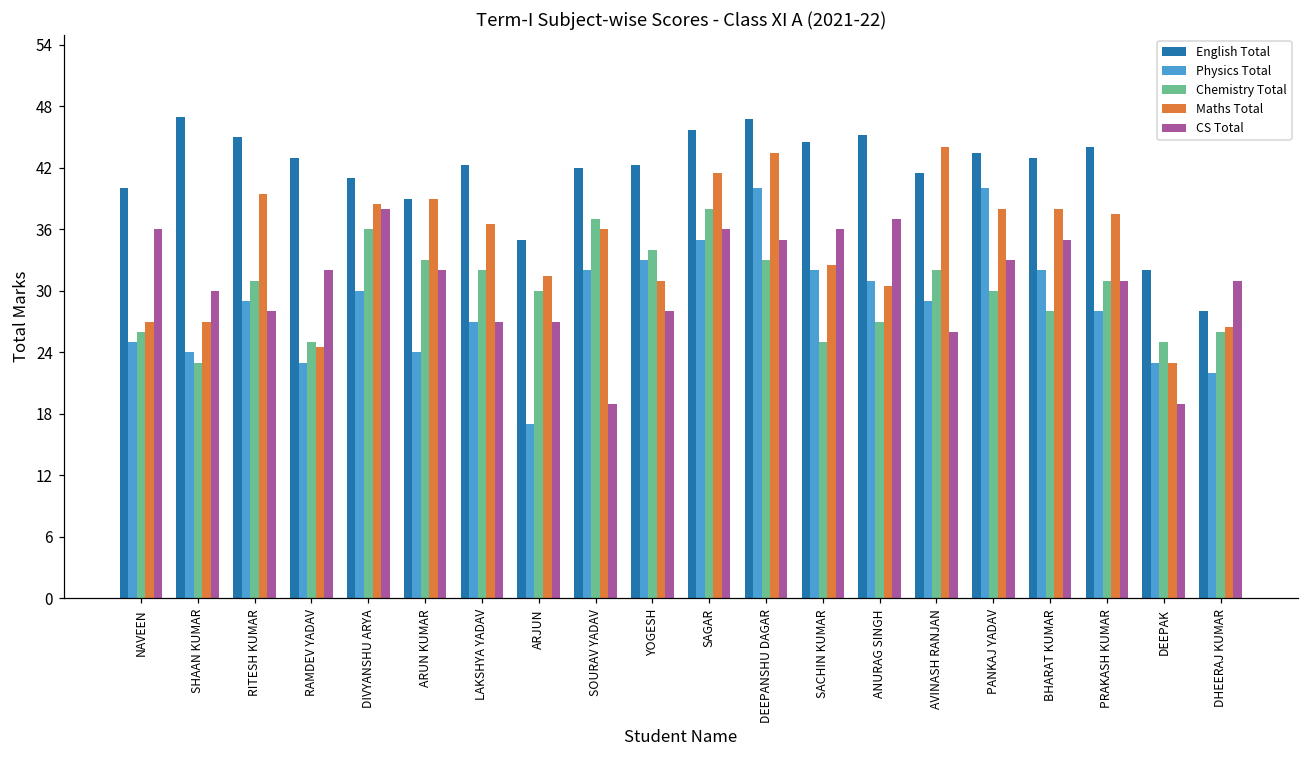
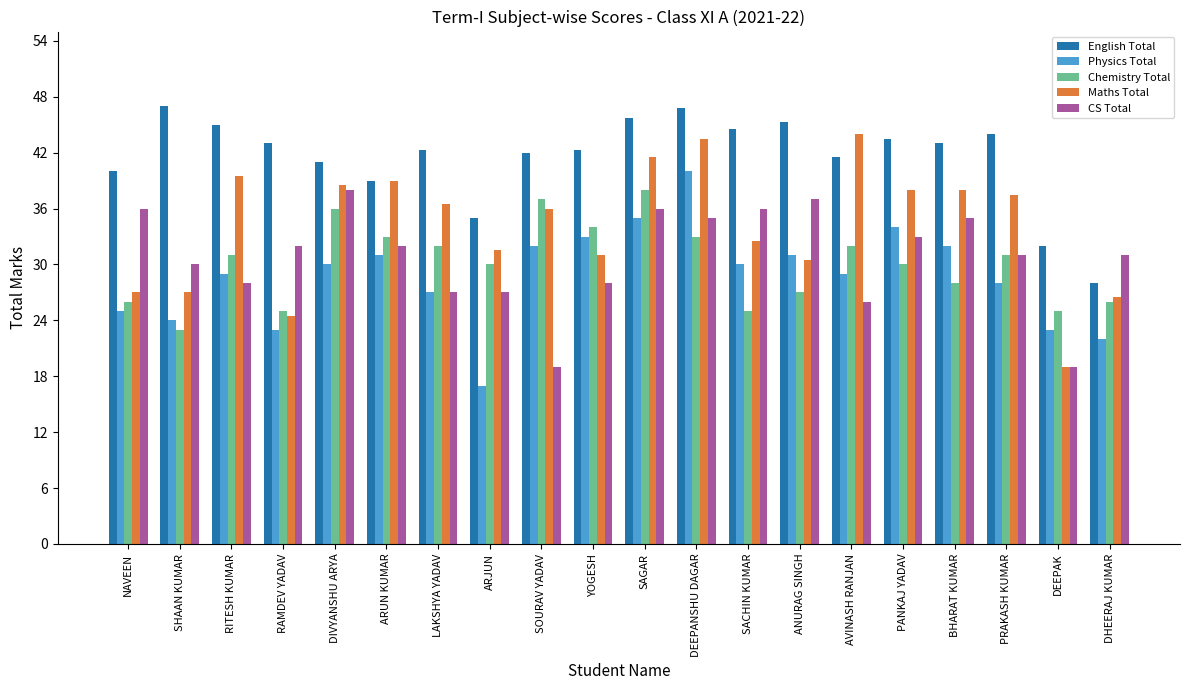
Physics Total, ARUN KUMAR: 24 -> 31
Physics Total, SACHIN KUMAR: 32 -> 30
Physics Total, PANKAJ YADAV: 40 -> 34
Maths Total, DEEPAK: 23 -> 19
